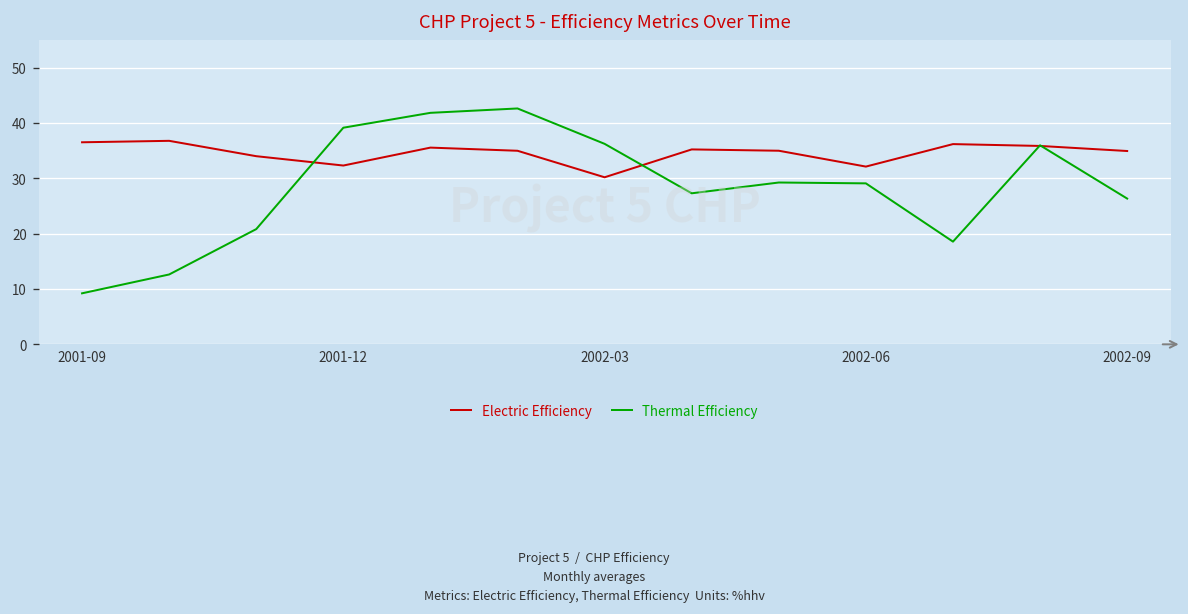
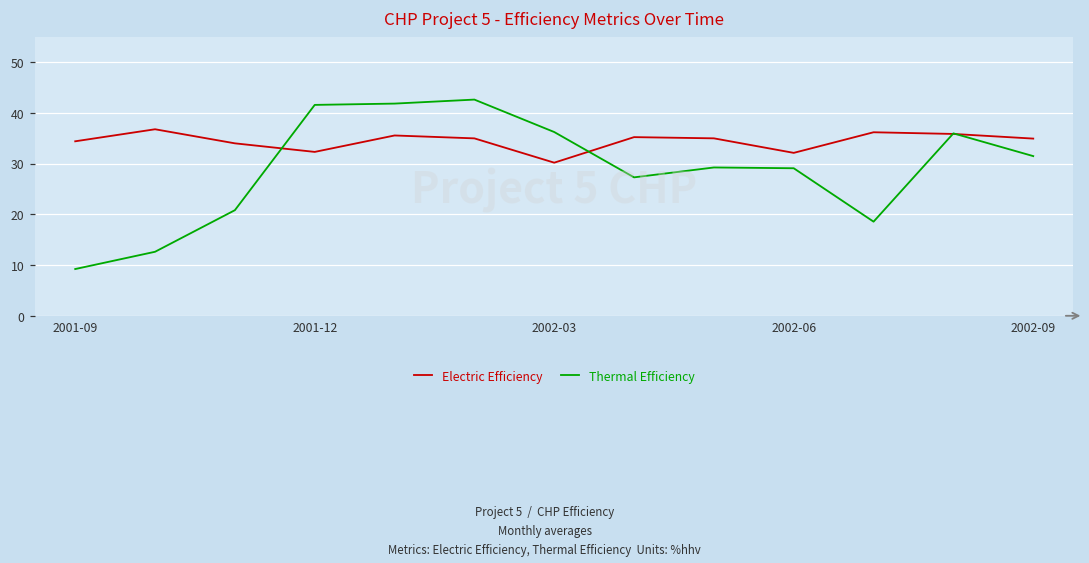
Electric Efficiency, 2001-09: 37 -> 34
Thermal Efficiency, 2001-12: 39 -> 42
Thermal Efficiency, 2002-09: 26 -> 31
